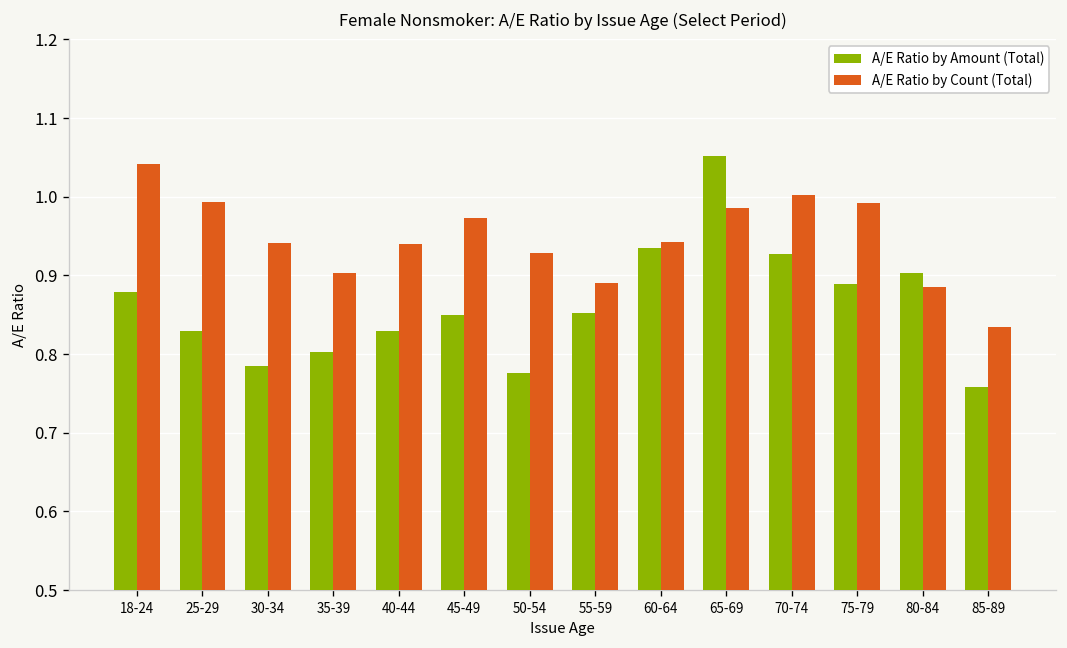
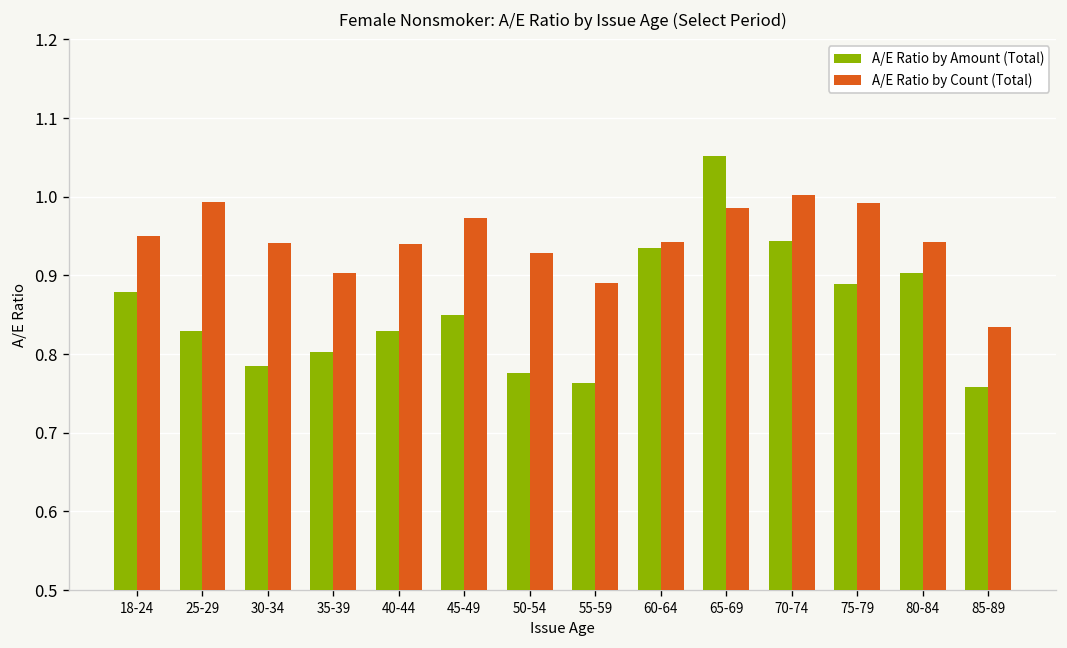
A/E Ratio by Count (Total), 18-24: 1.04 -> 0.95
A/E Ratio by Amount (Total), 55-59: 0.85 -> 0.76
A/E Ratio by Amount (Total), 70-74: 0.93 -> 0.94
A/E Ratio by Count (Total), 80-84: 0.88 -> 0.94
